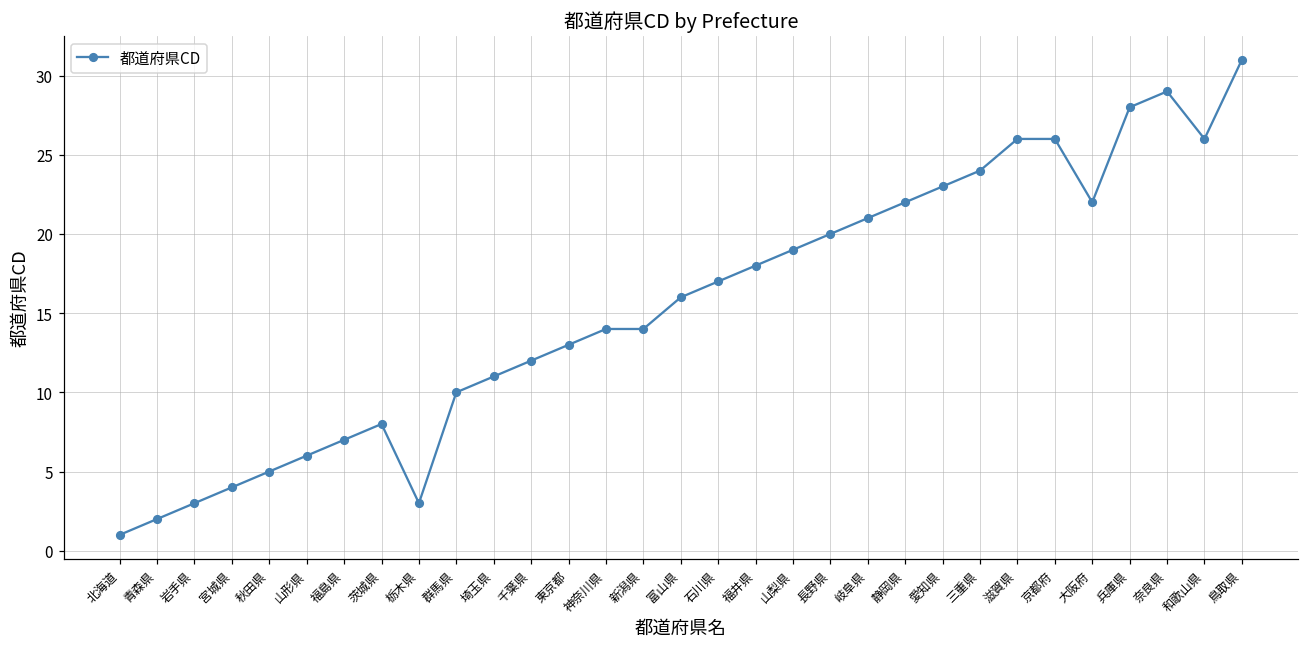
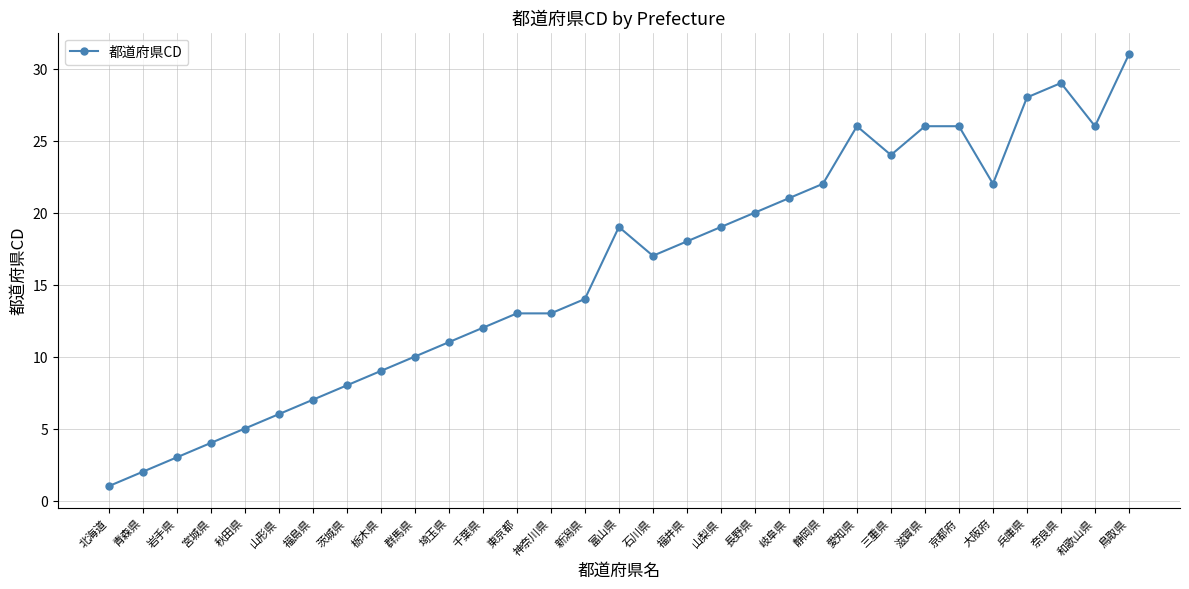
栃木県: 3 -> 9
神奈川県: 14 -> 13
富山県: 16 -> 19
愛知県: 23 -> 26
